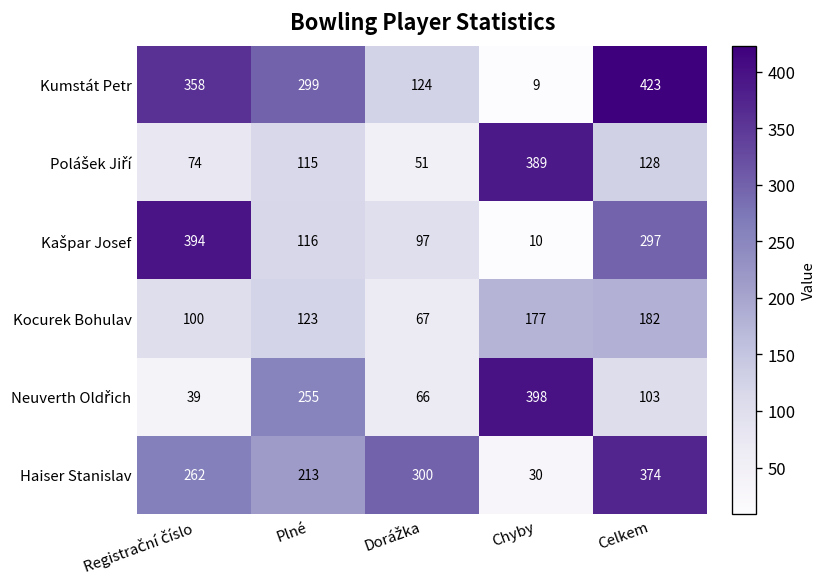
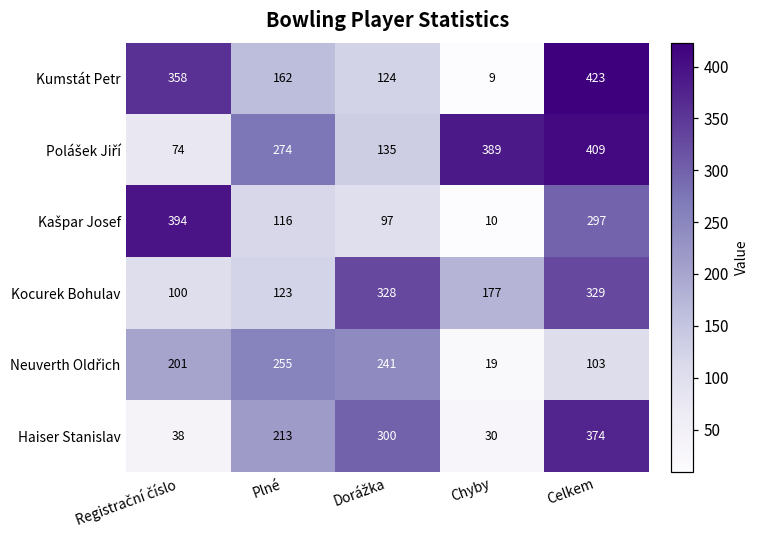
Kumstát Petr, Plné: 299 -> 162
Polášek Jiří, Plné: 115 -> 274
Polášek Jiří, Dorážka: 51 -> 135
Polášek Jiří, Celkem: 128 -> 409
Kocurek Bohulav, Dorážka: 67 -> 328
Kocurek Bohulav, Celkem: 182 -> 329
Neuverth Oldřich, Registrační číslo: 39 -> 201
Neuverth Oldřich, Dorážka: 66 -> 241
Neuverth Oldřich, Chyby: 398 -> 19
Haiser Stanislav, Registrační číslo: 262 -> 38
